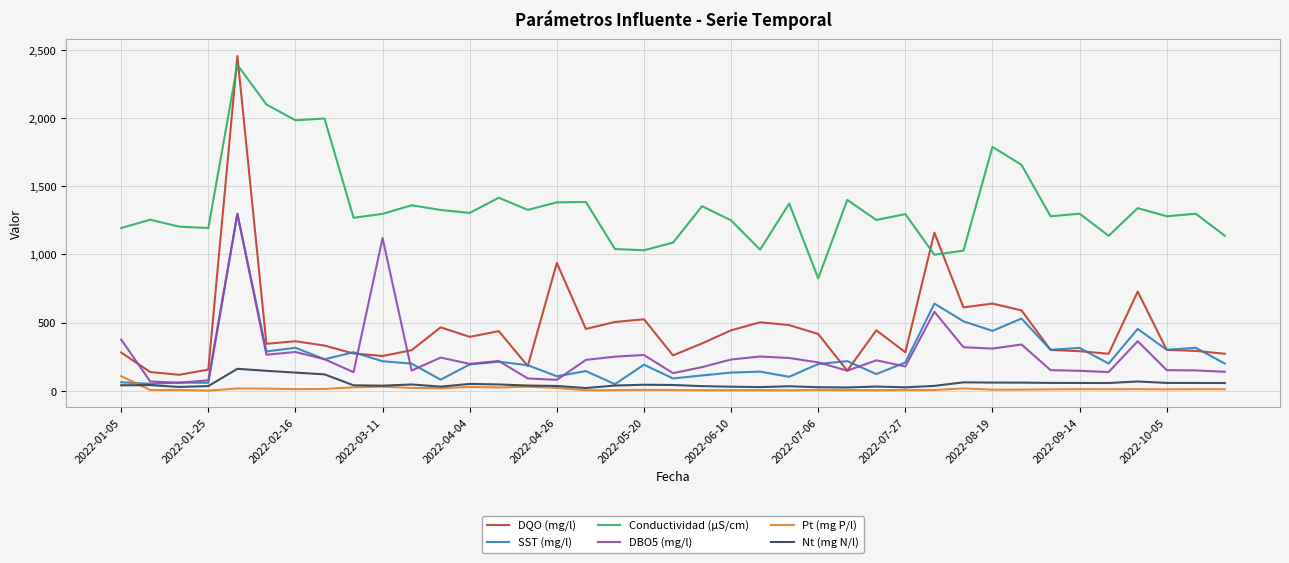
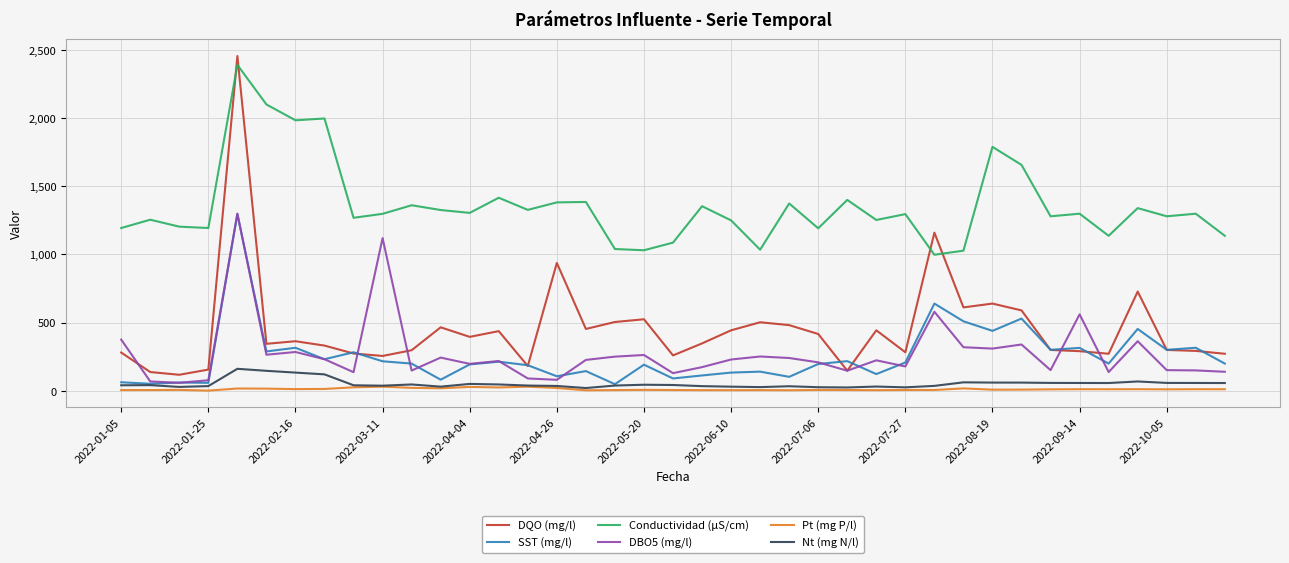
Pt (mg P/l), 2022-01-05: 110 -> 10
Conductividad (µS/cm), 2022-07-06: 830 -> 1,190
DBO5 (mg/l), 2022-09-14: 150 -> 560
